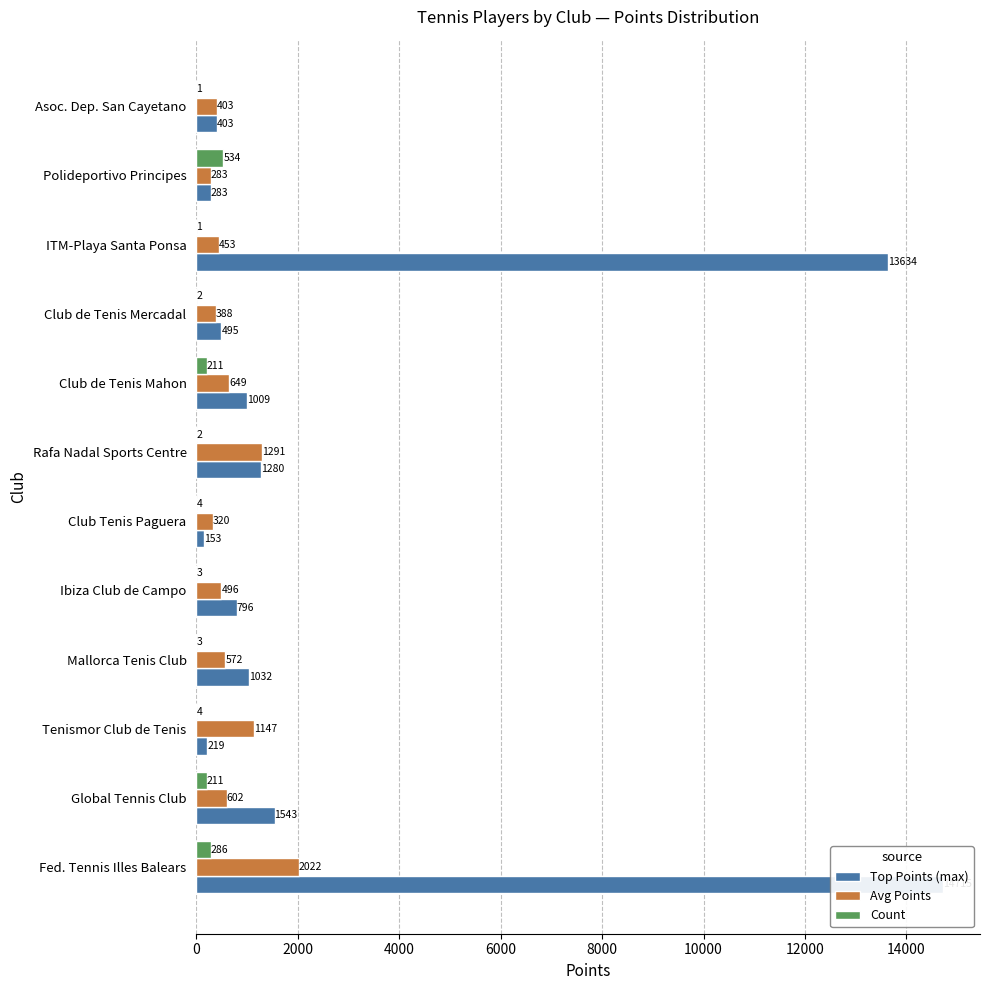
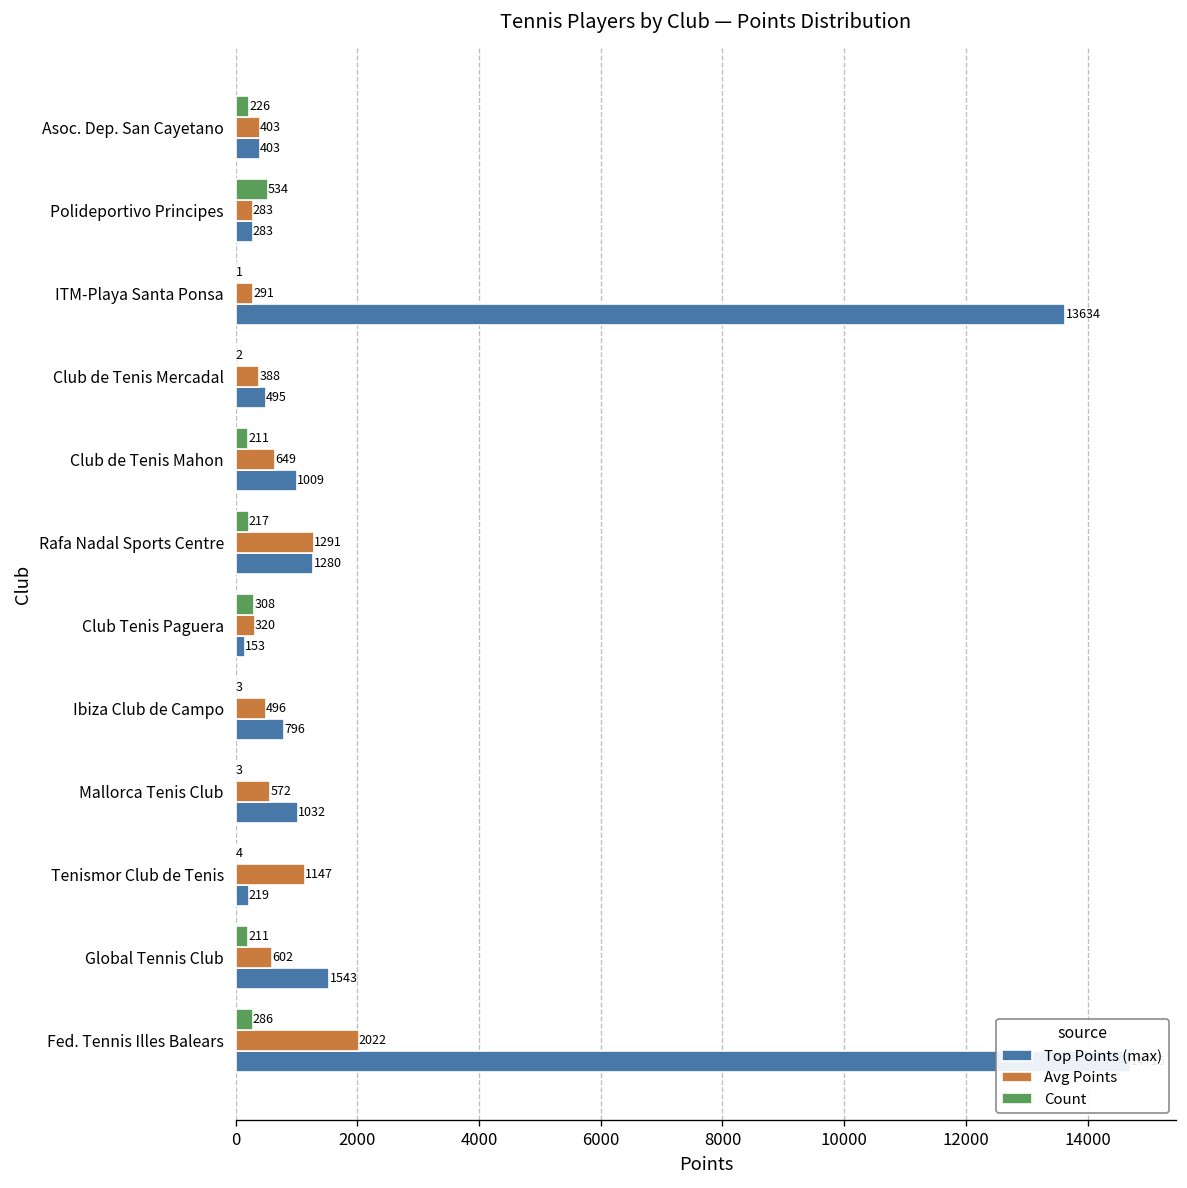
Count, Asoc. Dep. San Cayetano: 1 -> 226
Avg Points, ITM-Playa Santa Ponsa: 453 -> 291
Count, Rafa Nadal Sports Centre: 2 -> 217
Count, Club Tenis Paguera: 4 -> 308
